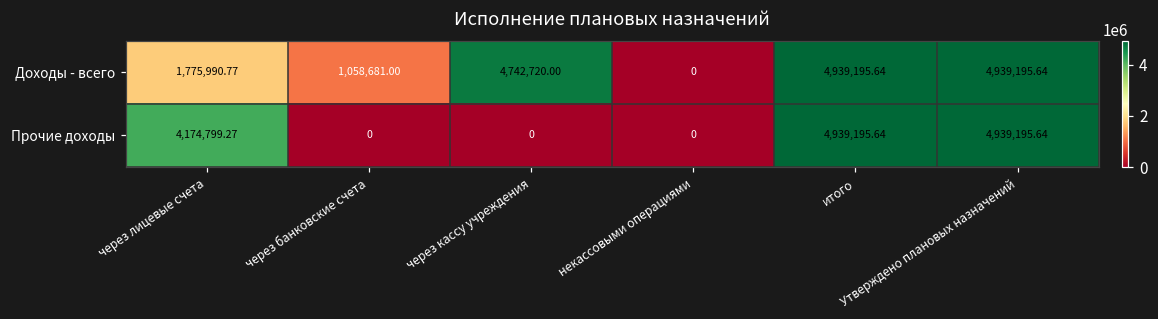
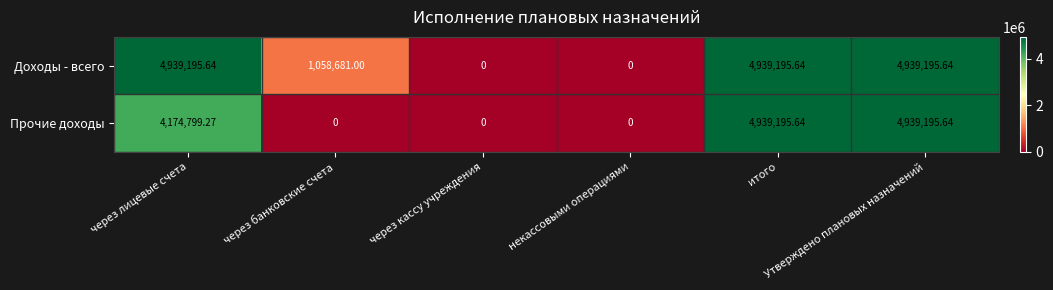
Доходы - всего, через лицевые счета: 1,775,990.77 -> 4,939,195.64
Доходы - всего, через кассу учреждения: 4,742,720.00 -> 0
